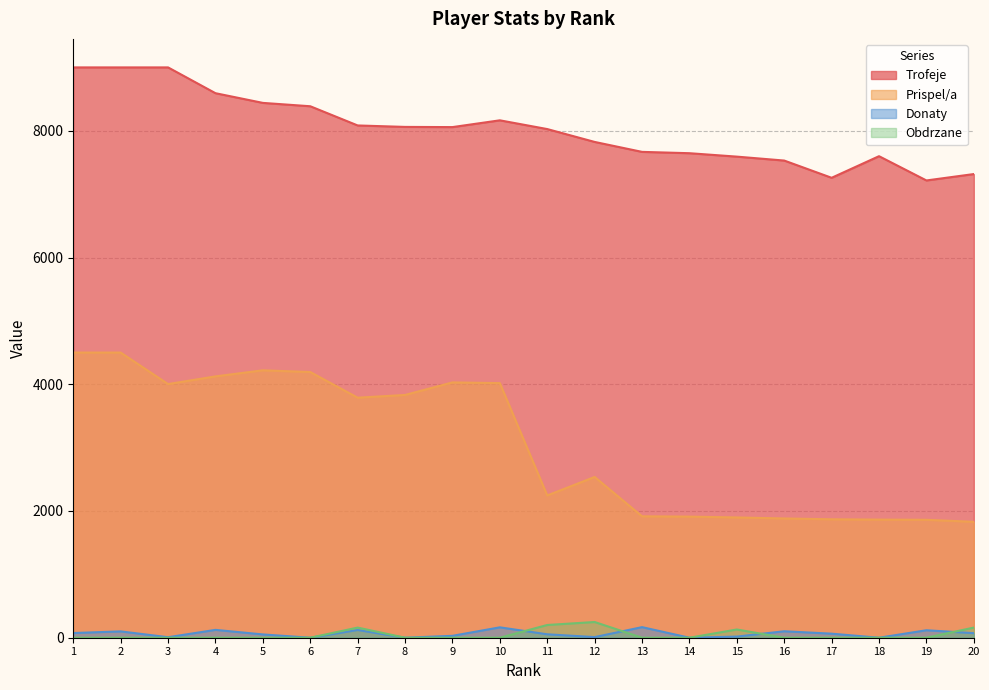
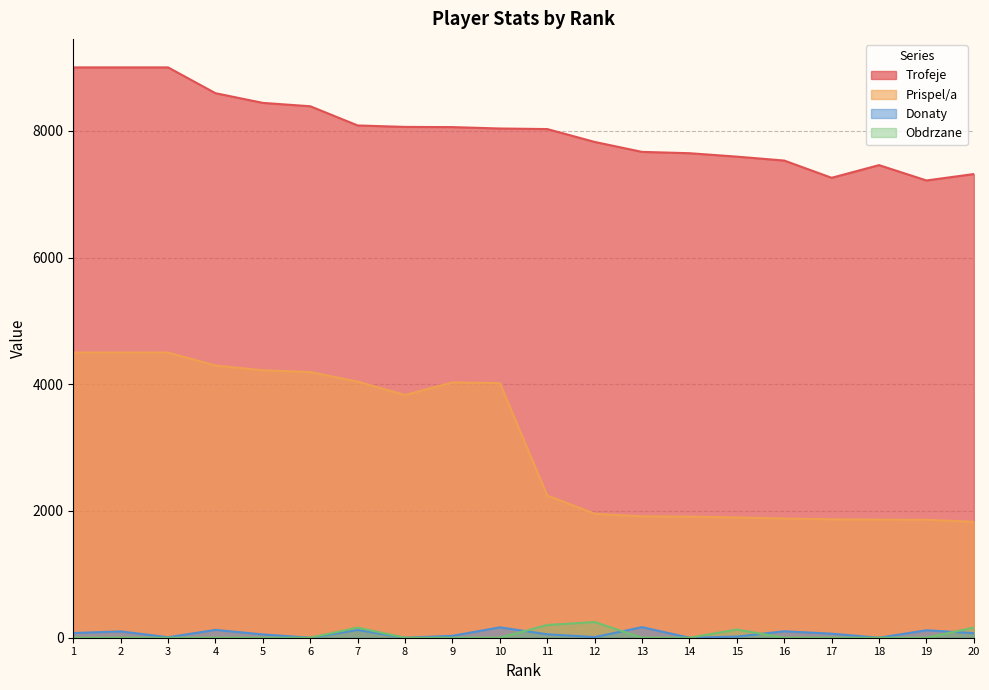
Prispel/a, 3: 4000 -> 4500
Prispel/a, 4: 4100 -> 4300
Prispel/a, 7: 3800 -> 4000
Trofeje, 10: 8200 -> 8000
Prispel/a, 12: 2500 -> 2000
Trofeje, 18: 7600 -> 7500
